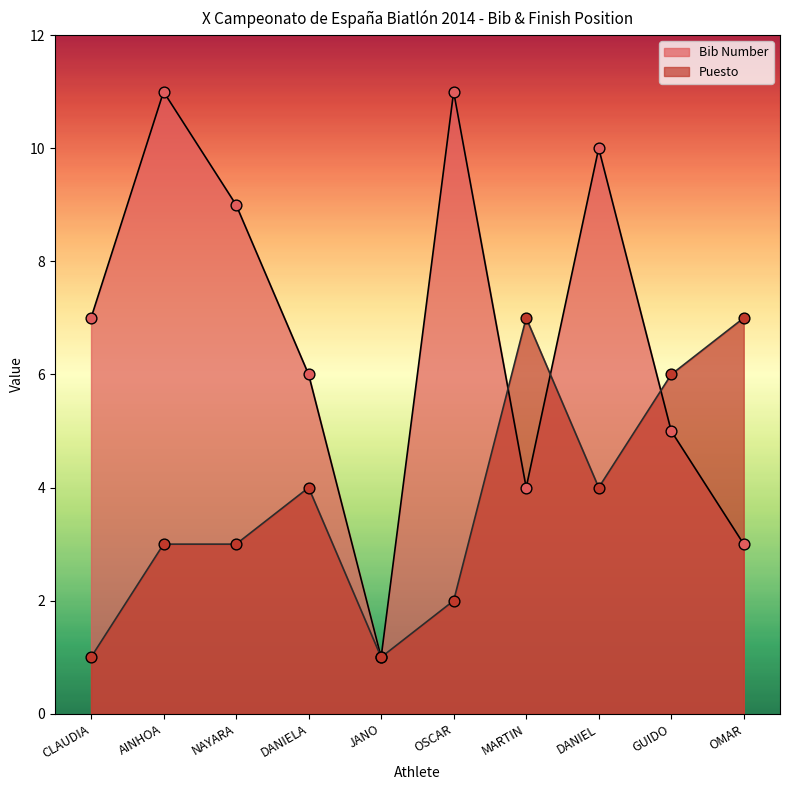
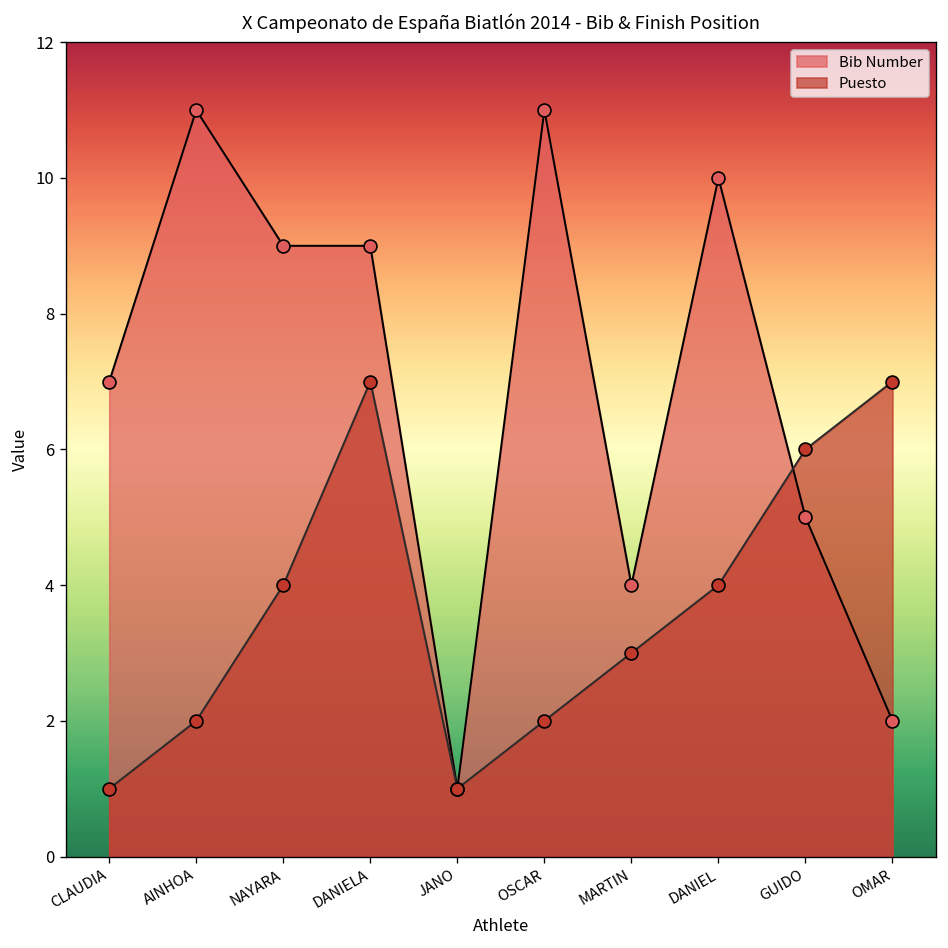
Puesto, AINHOA: 3 -> 2
Puesto, NAYARA: 3 -> 4
Bib Number, DANIELA: 6 -> 9
Puesto, DANIELA: 4 -> 7
Puesto, MARTIN: 7 -> 3
Bib Number, OMAR: 3 -> 2
